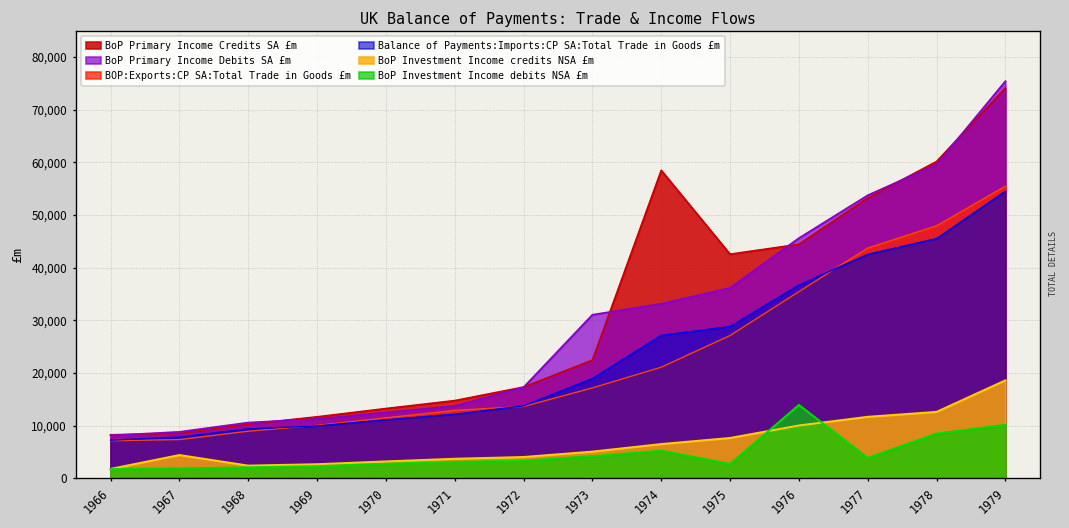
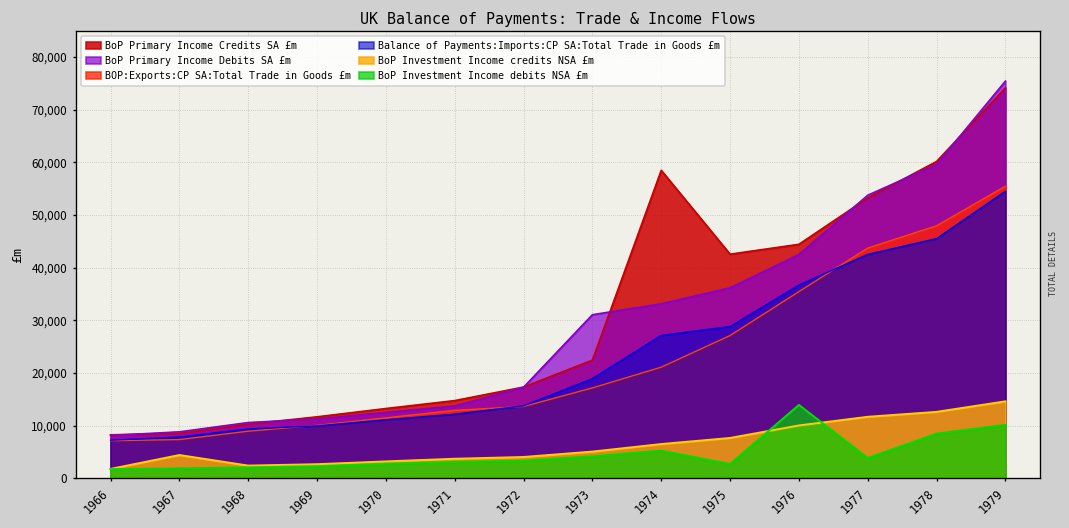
BoP Primary Income Debits SA £m, 1976: 46,000 -> 43,000
BoP Investment Income credits NSA £m, 1979: 19,000 -> 15,000
